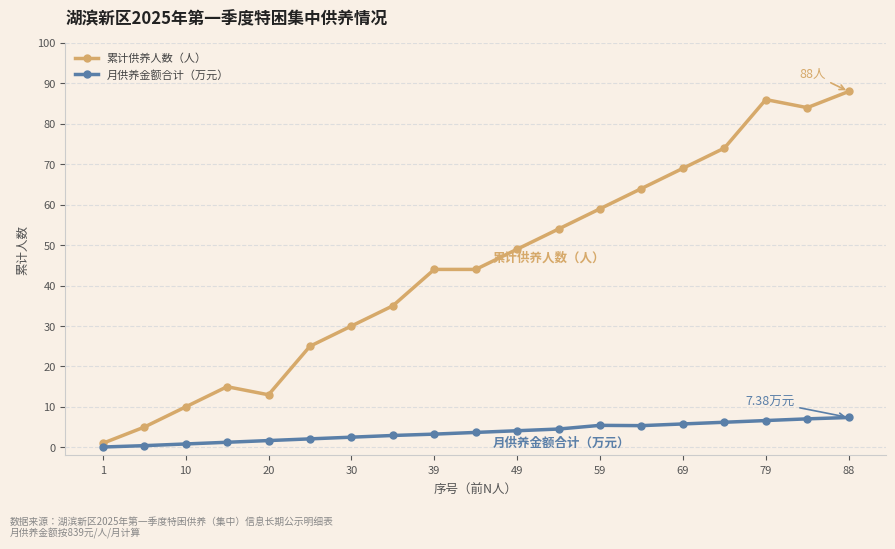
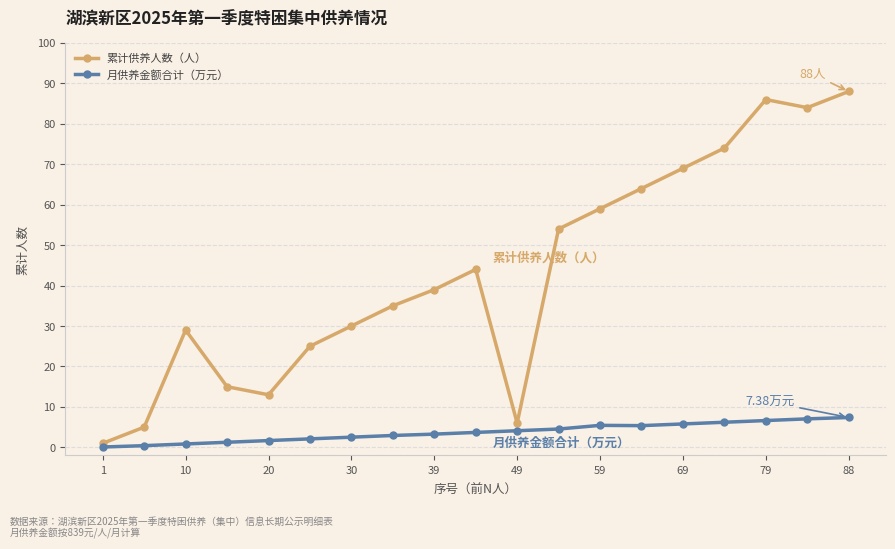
累计供养人数（人）, 10: 10 -> 29
累计供养人数（人）, 39: 44 -> 39
累计供养人数（人）, 49: 49 -> 6
